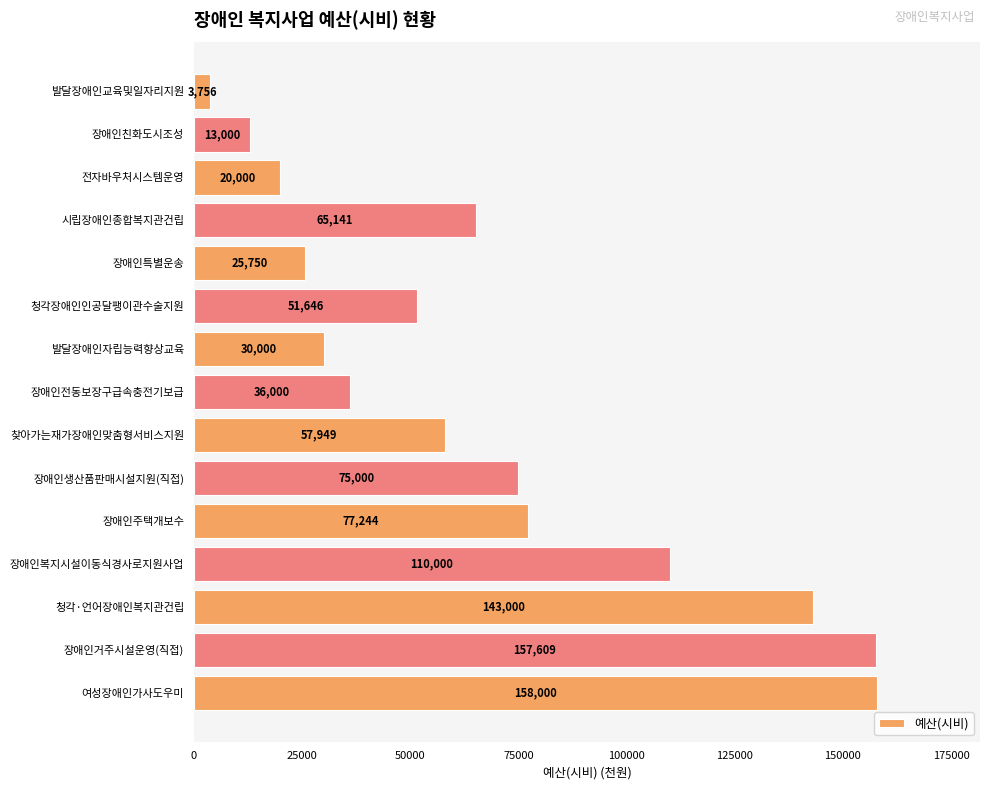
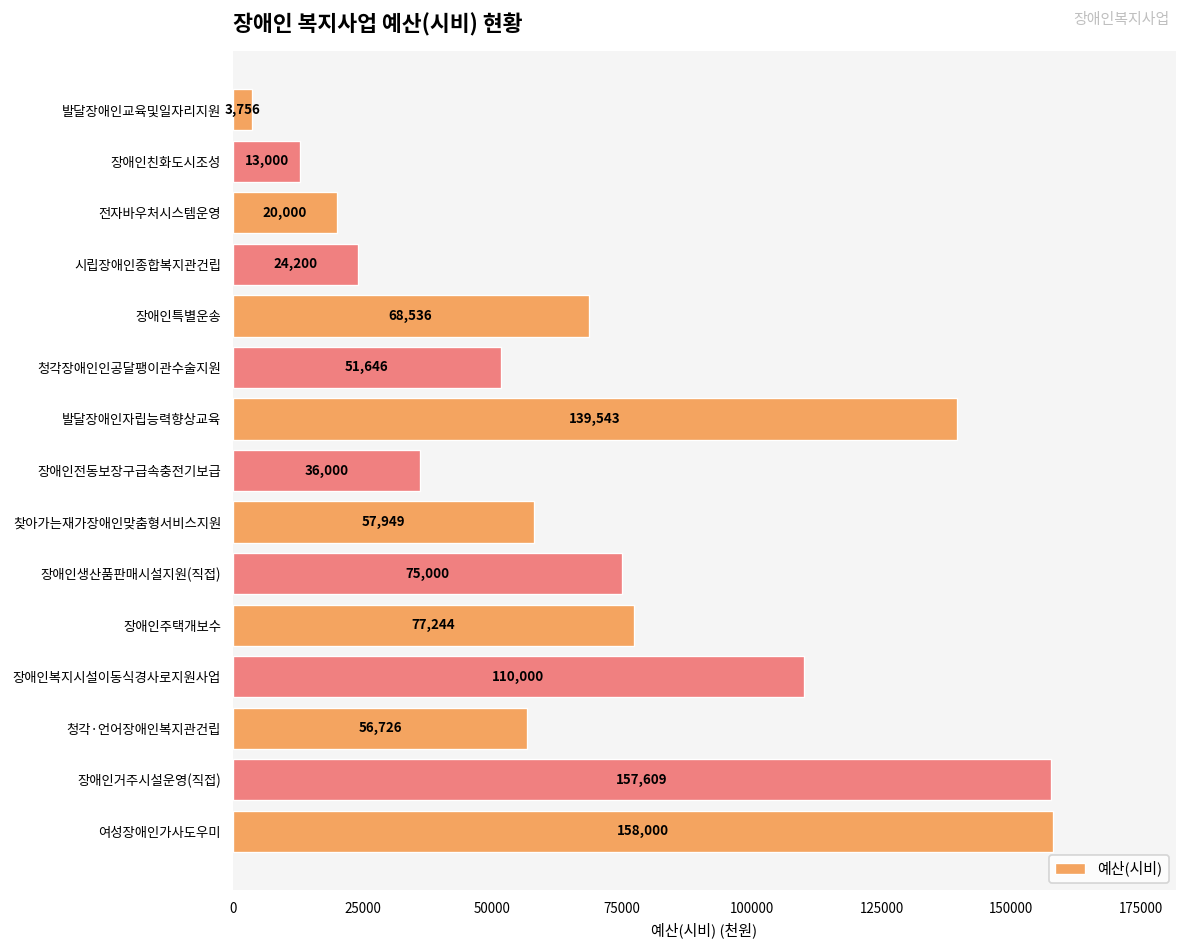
시립장애인종합복지관건립: 65,141 -> 24,200
장애인특별운송: 25,750 -> 68,536
발달장애인자립능력향상교육: 30,000 -> 139,543
청각·언어장애인복지관건립: 143,000 -> 56,726
